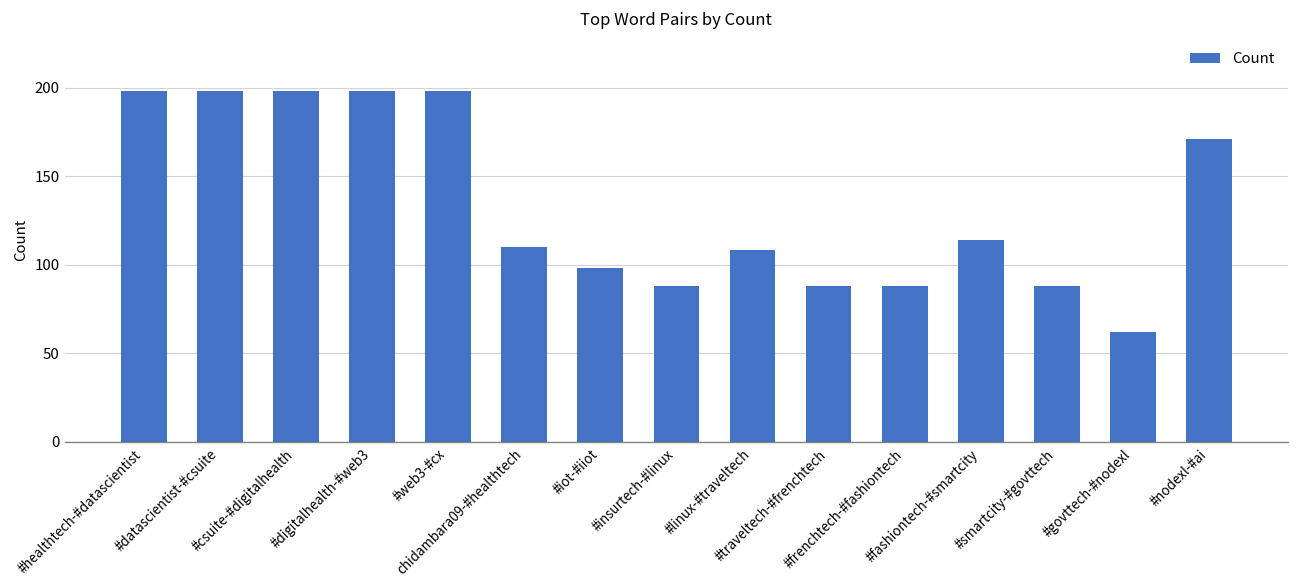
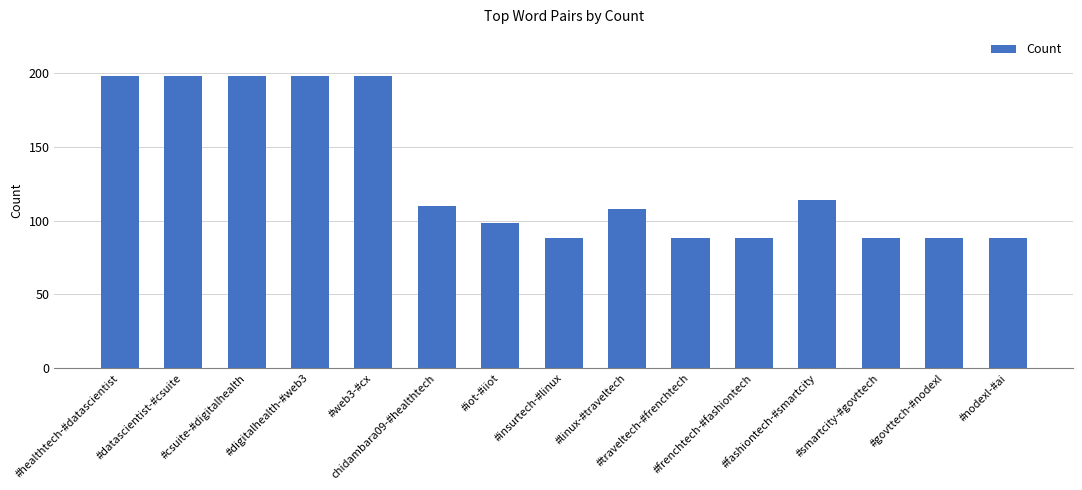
#govttech-#nodexl: 62 -> 88
#nodexl-#ai: 171 -> 88
